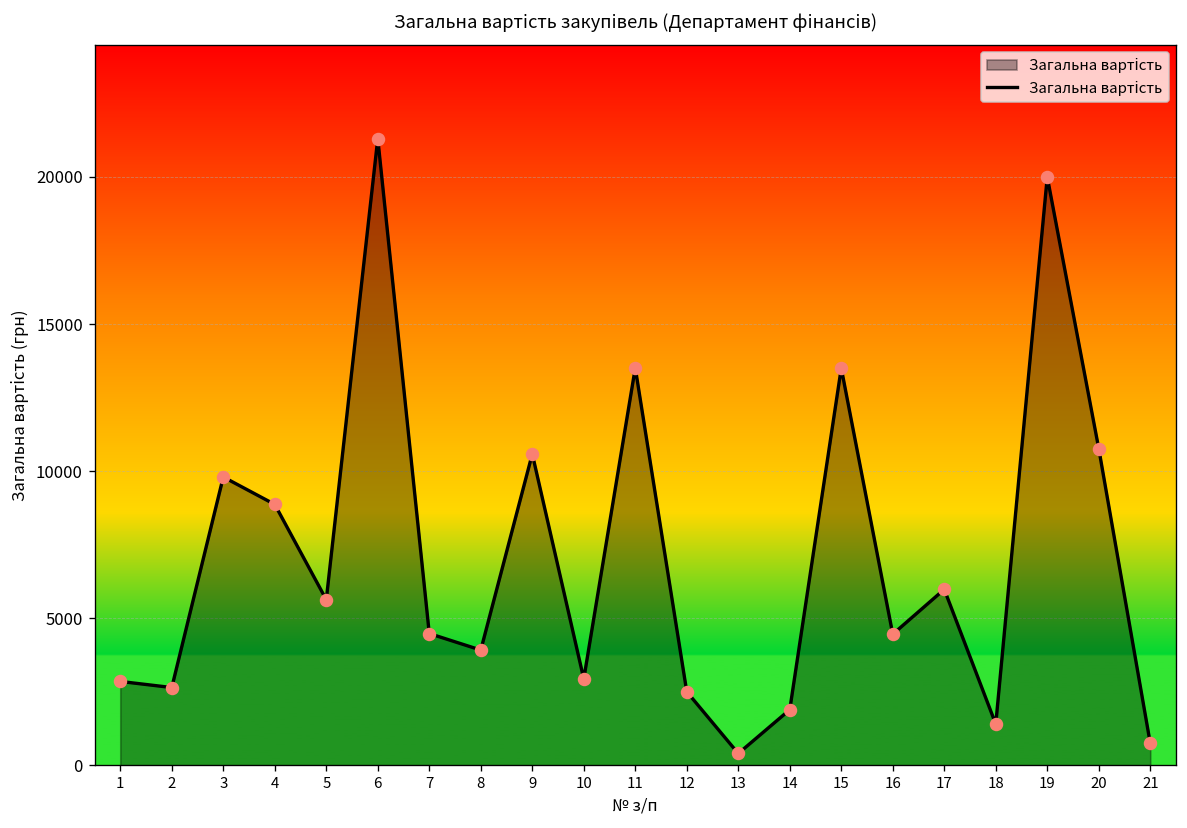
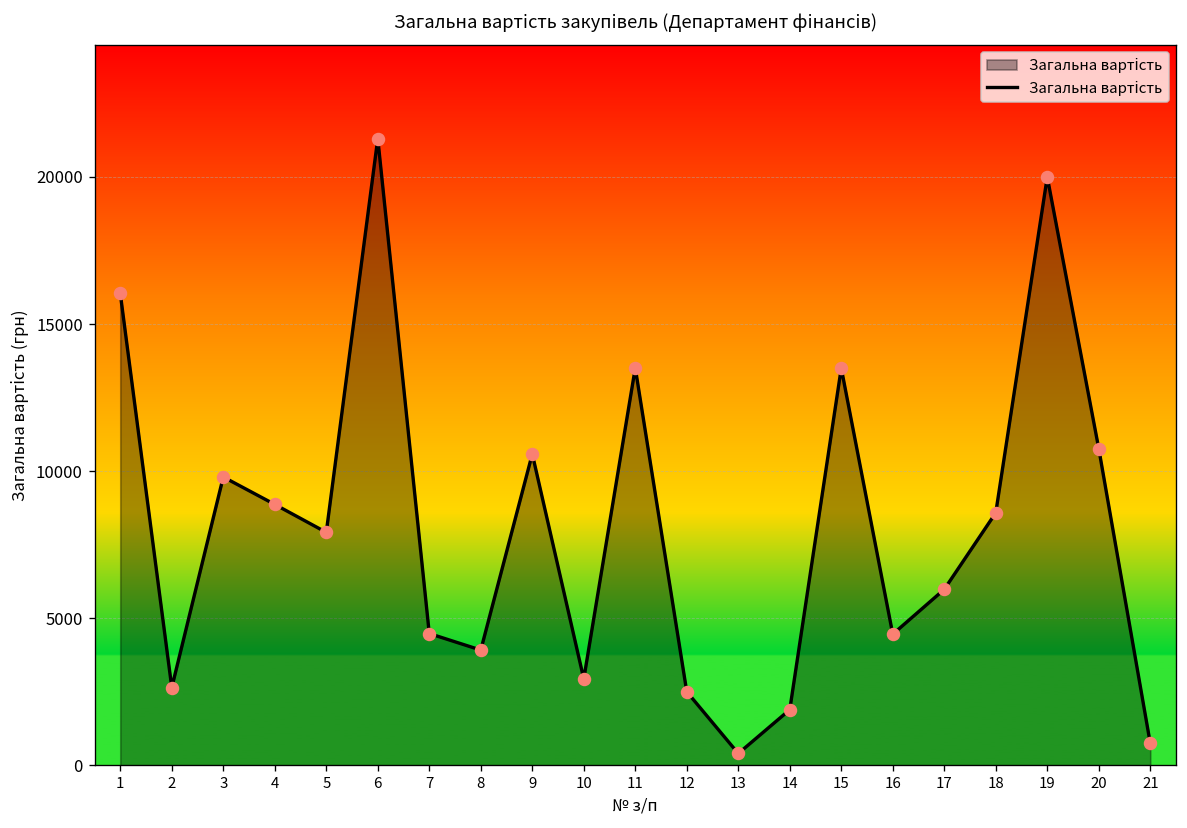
1: 2900 -> 16000
5: 5600 -> 7900
18: 1400 -> 8600
